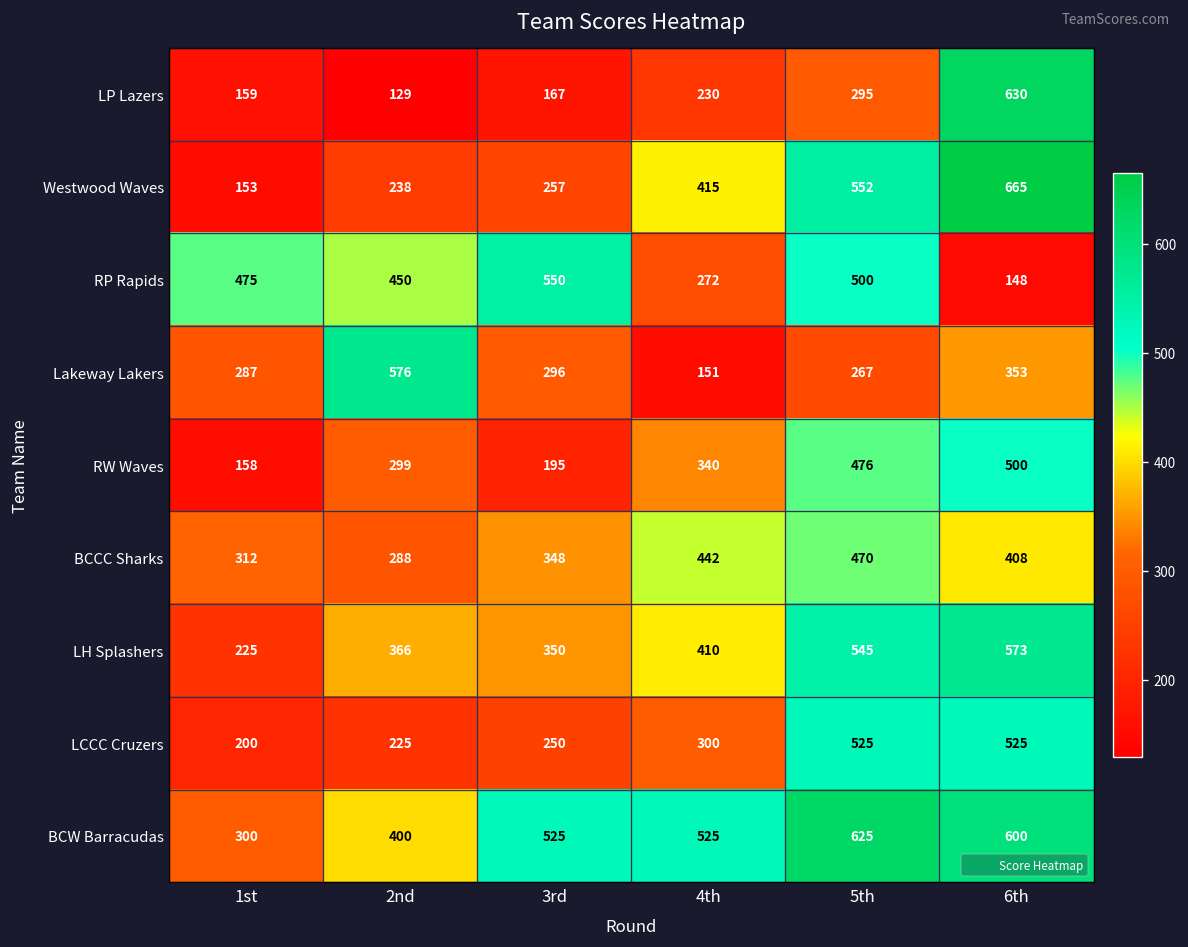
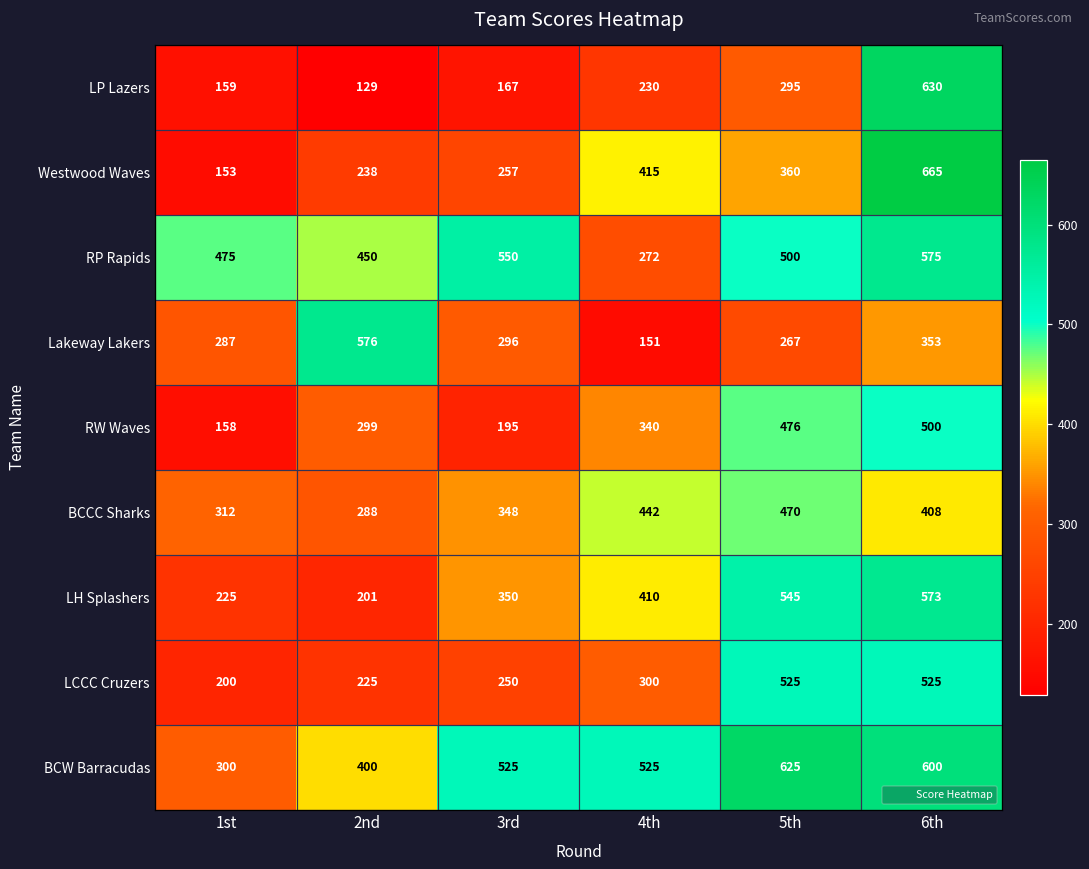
Westwood Waves, 5th: 552 -> 360
RP Rapids, 6th: 148 -> 575
LH Splashers, 2nd: 366 -> 201
